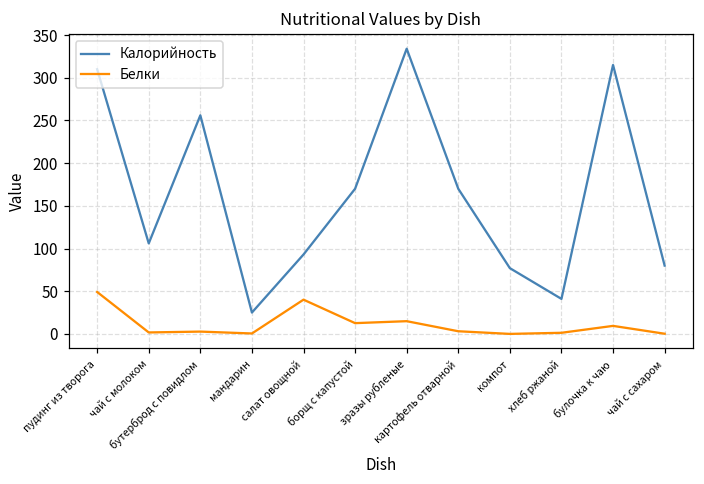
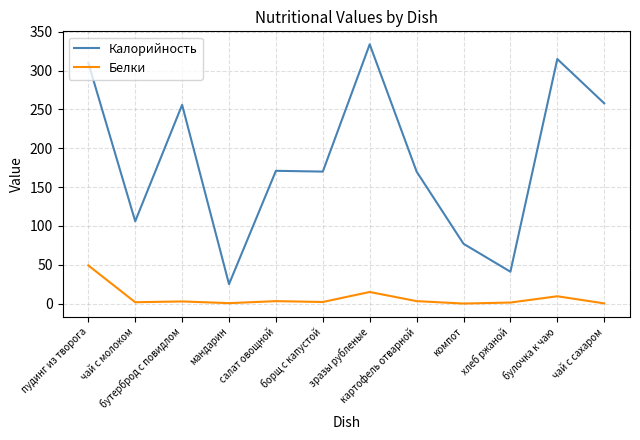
Калорийность, салат овощной: 90 -> 170
Белки, салат овощной: 40 -> 0
Белки, борщ с капустой: 10 -> 0
Калорийность, чай с сахаром: 80 -> 260
